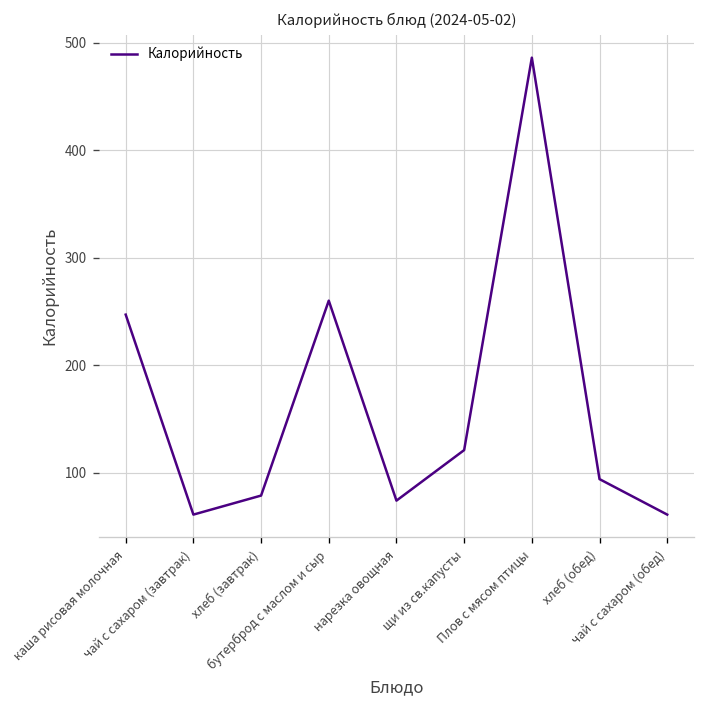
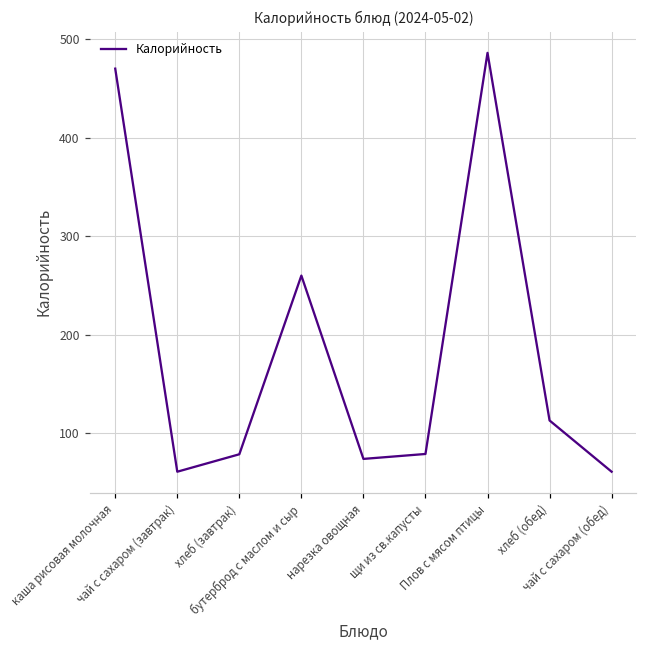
каша рисовая молочная: 250 -> 470
щи из св.капусты: 120 -> 80
хлеб (обед): 90 -> 110
